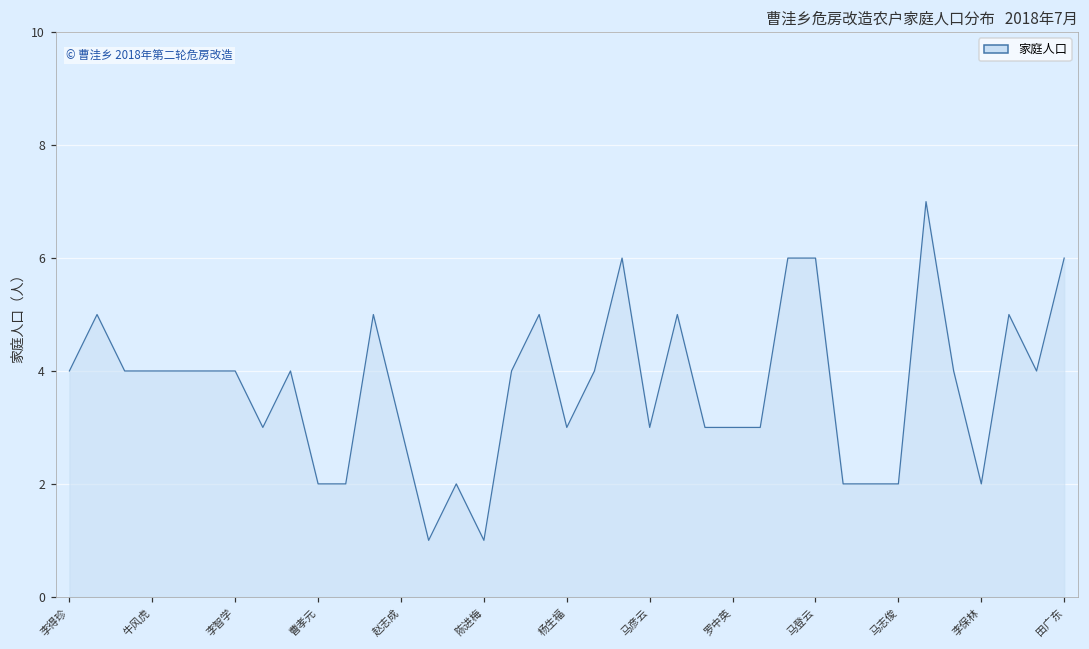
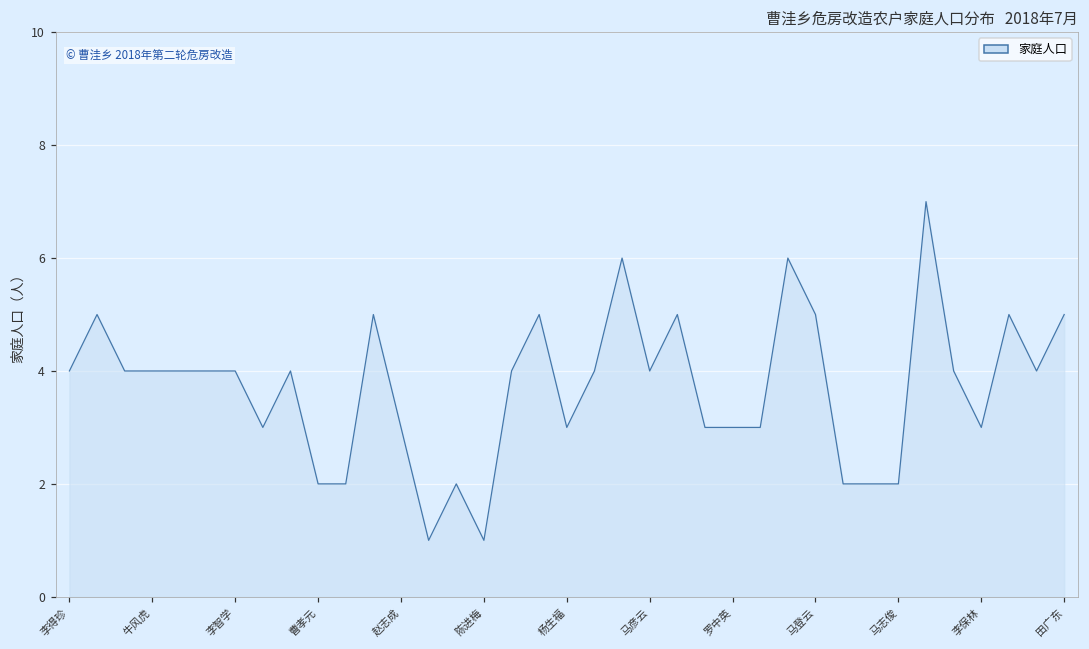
马彦云: 3 -> 4
马登云: 6 -> 5
李保林: 2 -> 3
田广东: 6 -> 5
